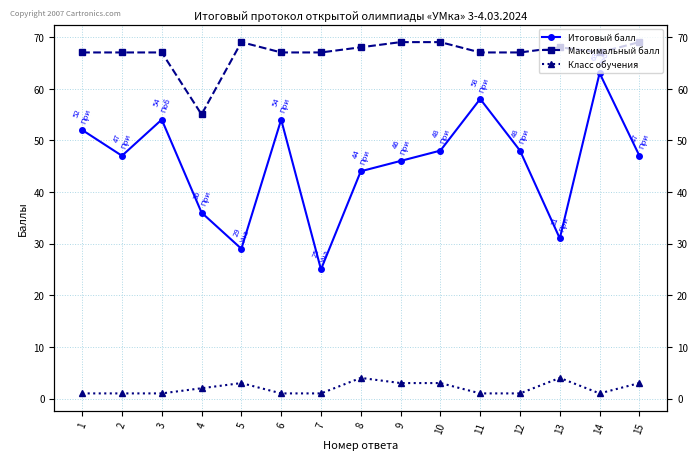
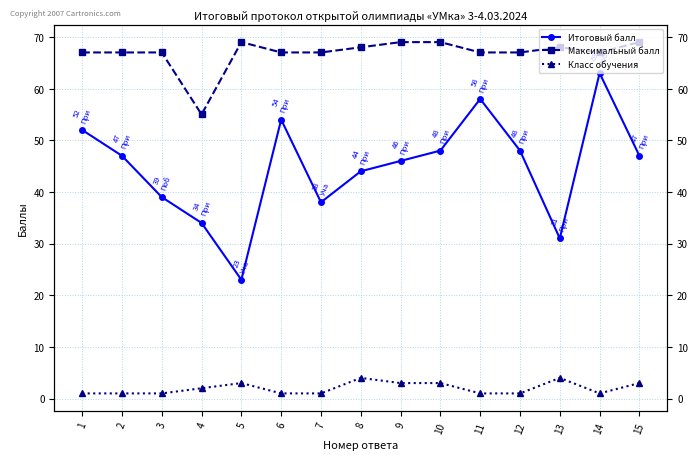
Итоговый балл, 3: 54 -> 39
Итоговый балл, 4: 36 -> 34
Итоговый балл, 5: 29 -> 23
Итоговый балл, 7: 25 -> 38
